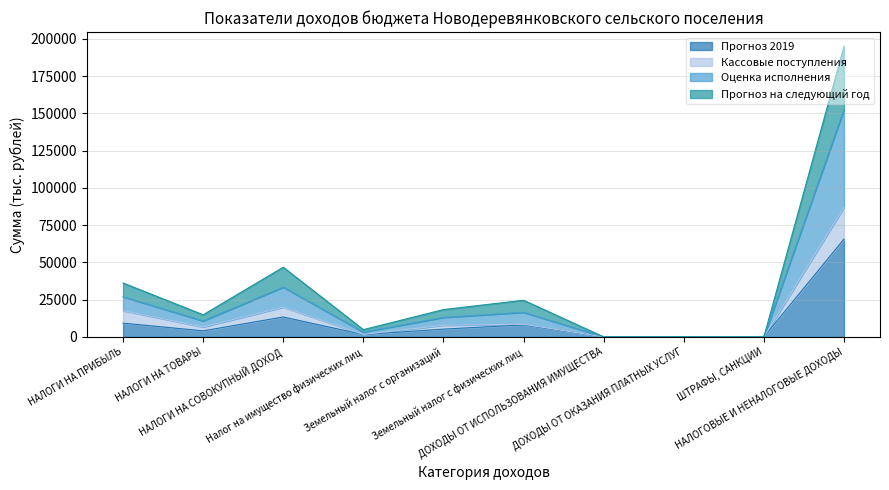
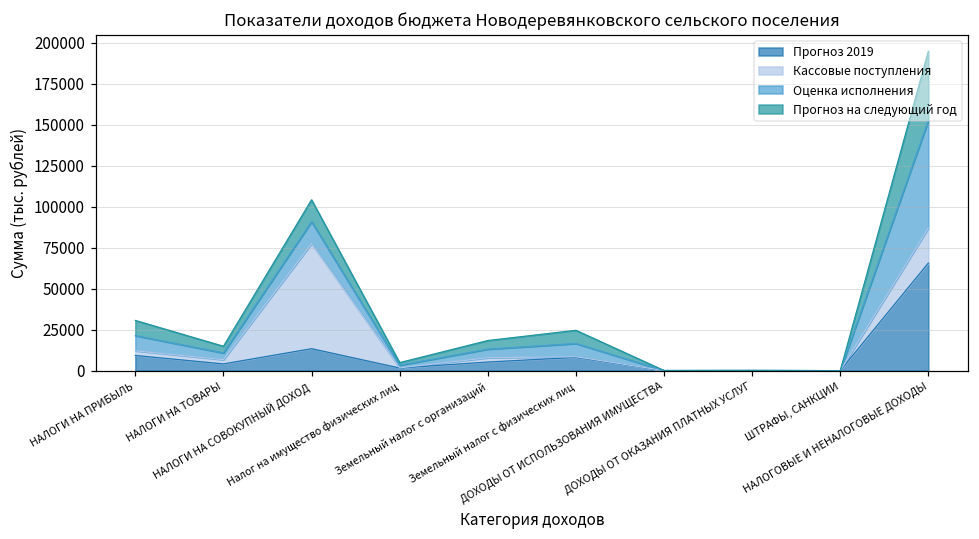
Кассовые поступления, НАЛОГИ НА ПРИБЫЛЬ: 8000 -> 3000
Кассовые поступления, НАЛОГИ НА СОВОКУПНЫЙ ДОХОД: 7000 -> 64000
